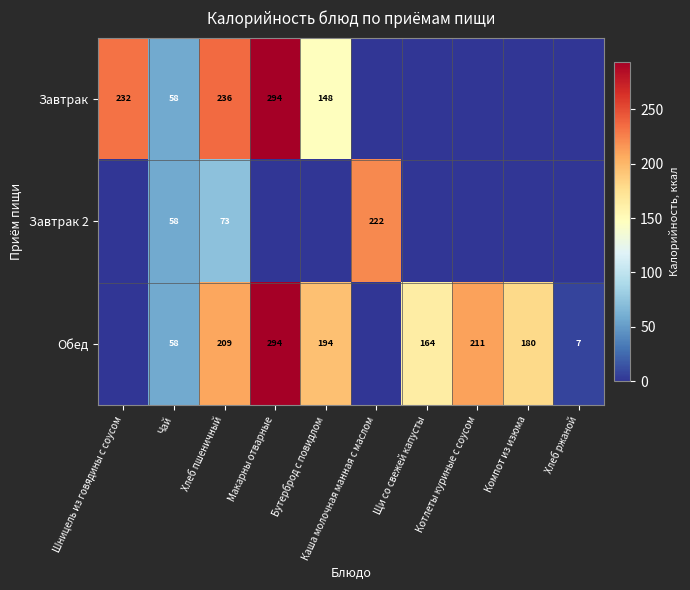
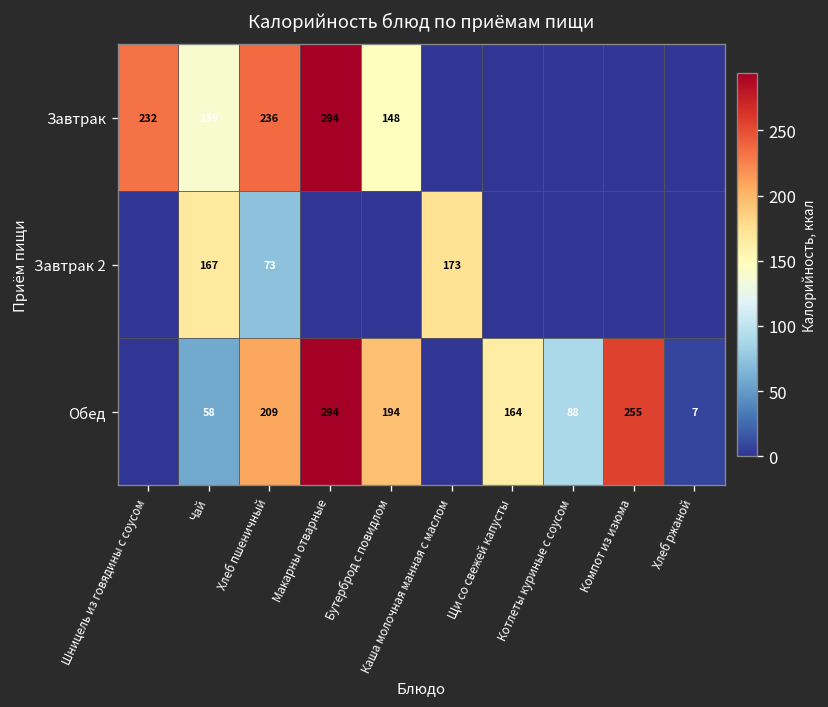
Завтрак, Чай: 58 -> 139
Завтрак 2, Чай: 58 -> 167
Завтрак 2, Каша молочная манная с маслом: 222 -> 173
Обед, Котлеты куриные с соусом: 211 -> 88
Обед, Компот из изюма: 180 -> 255
